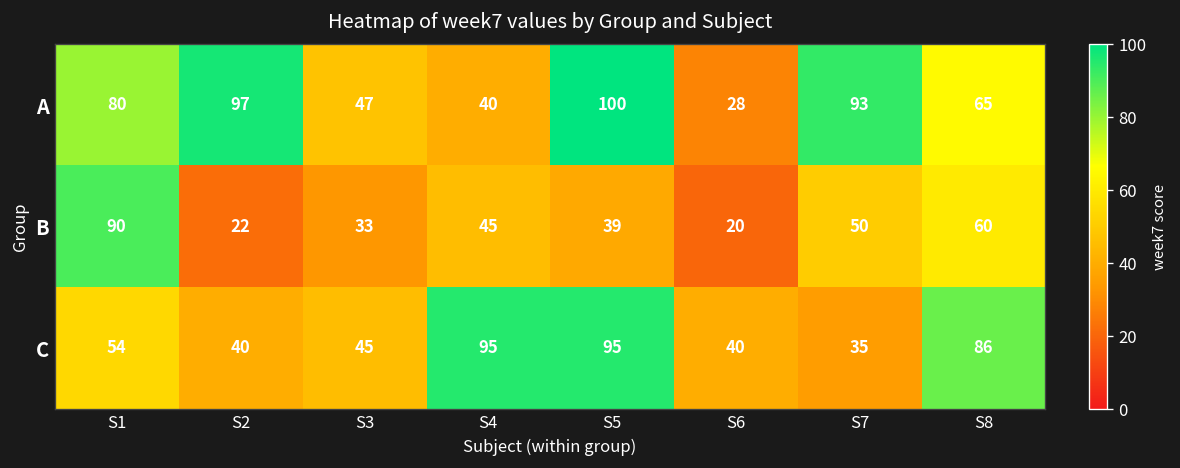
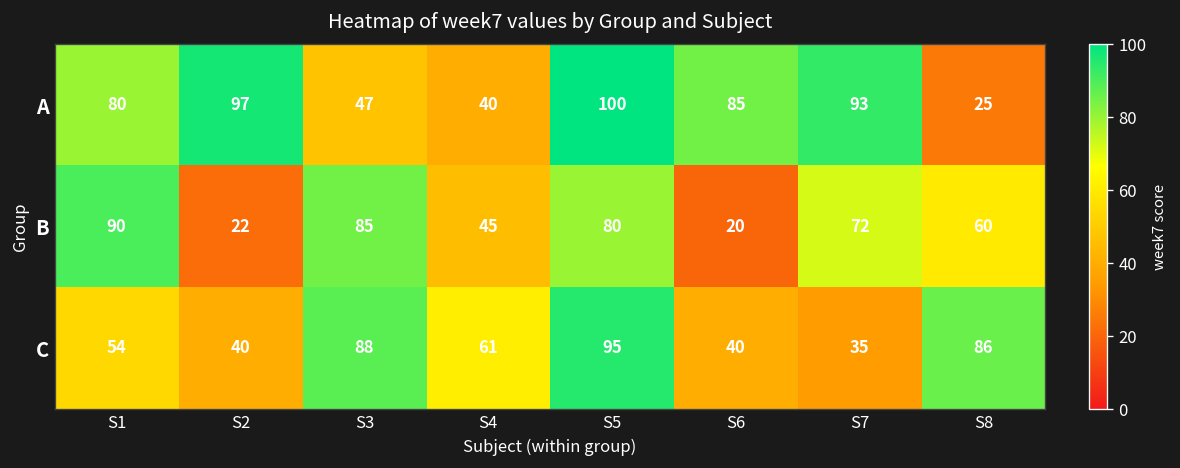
A, S6: 28 -> 85
A, S8: 65 -> 25
B, S3: 33 -> 85
B, S5: 39 -> 80
B, S7: 50 -> 72
C, S3: 45 -> 88
C, S4: 95 -> 61
